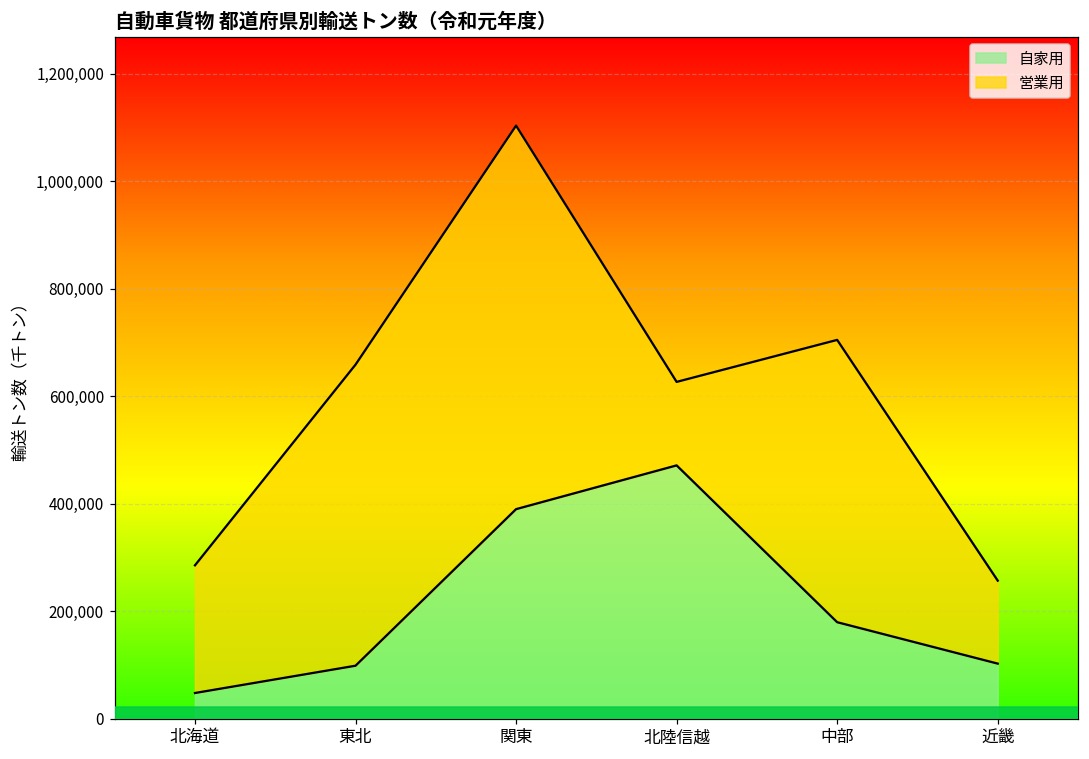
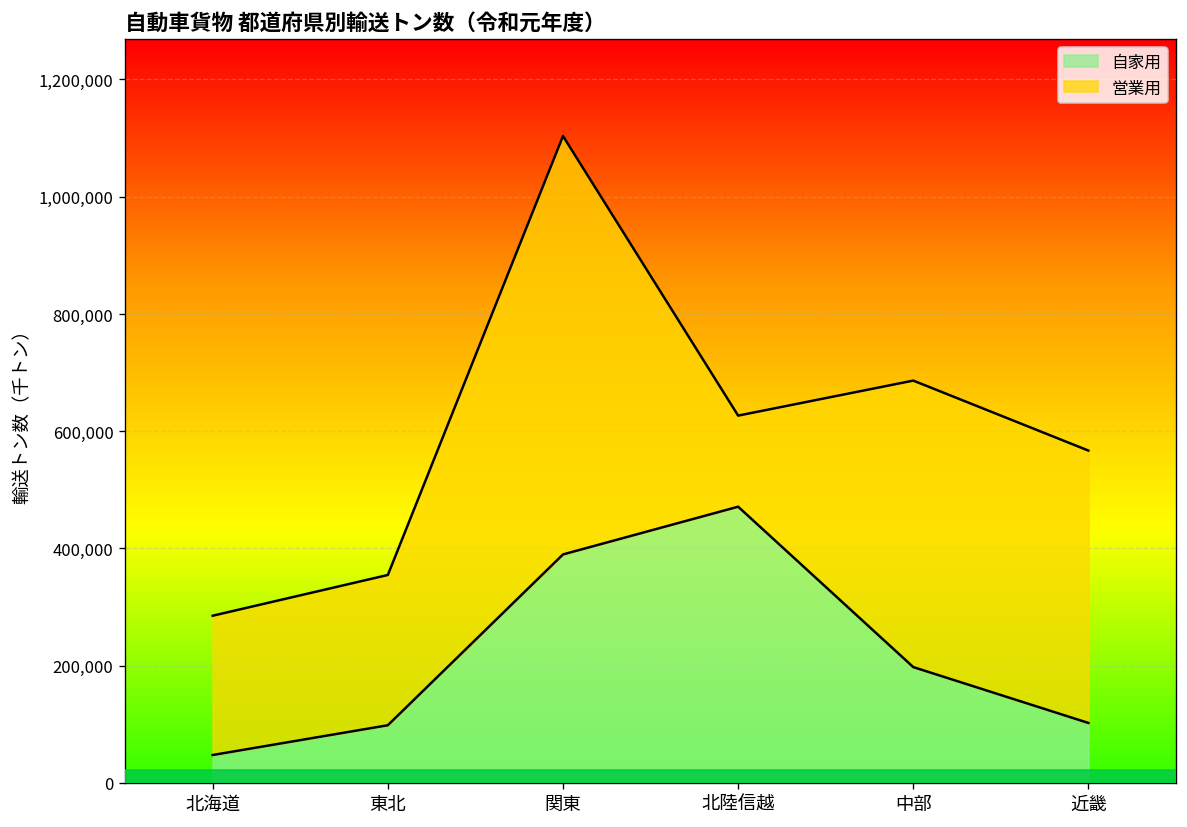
営業用, 東北: 560,000 -> 260,000
自家用, 中部: 180,000 -> 200,000
営業用, 中部: 530,000 -> 490,000
営業用, 近畿: 150,000 -> 460,000
